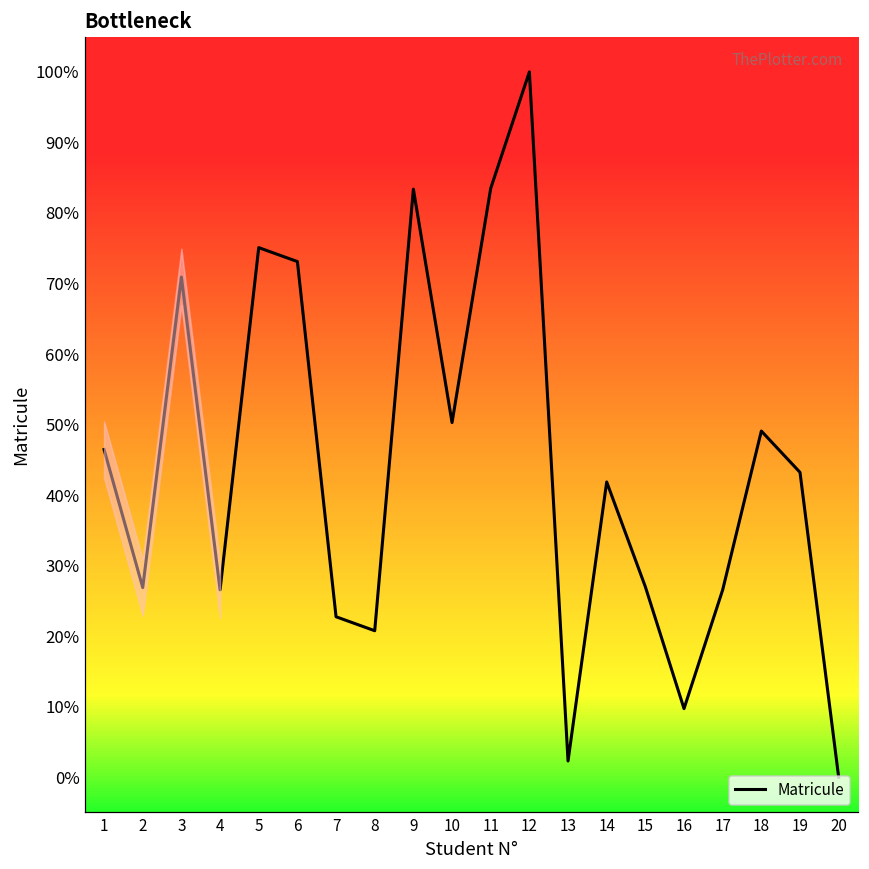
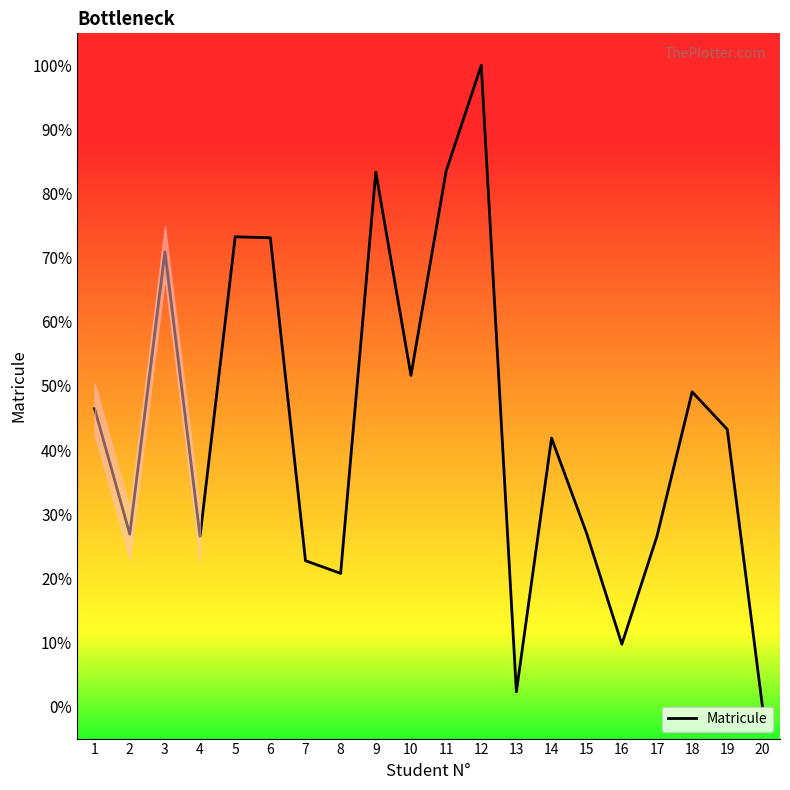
Matricule, 5: 75% -> 73%
Matricule, 10: 50% -> 52%
